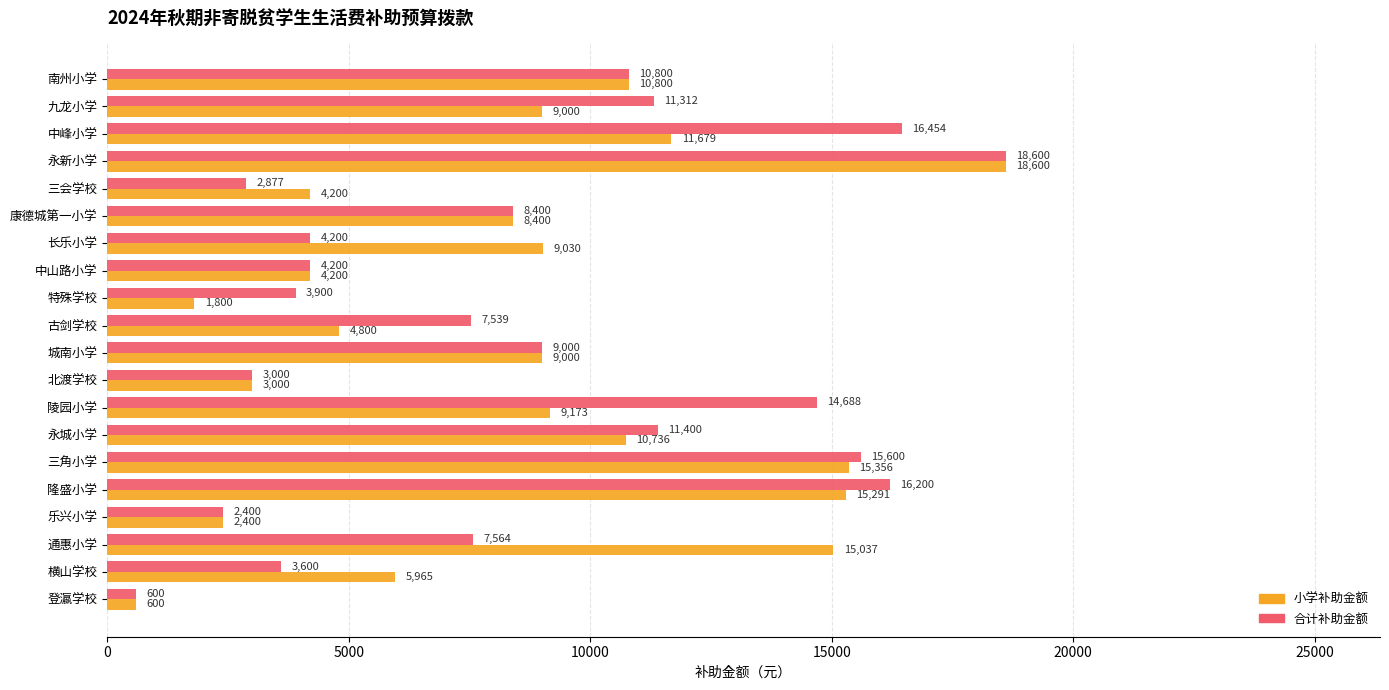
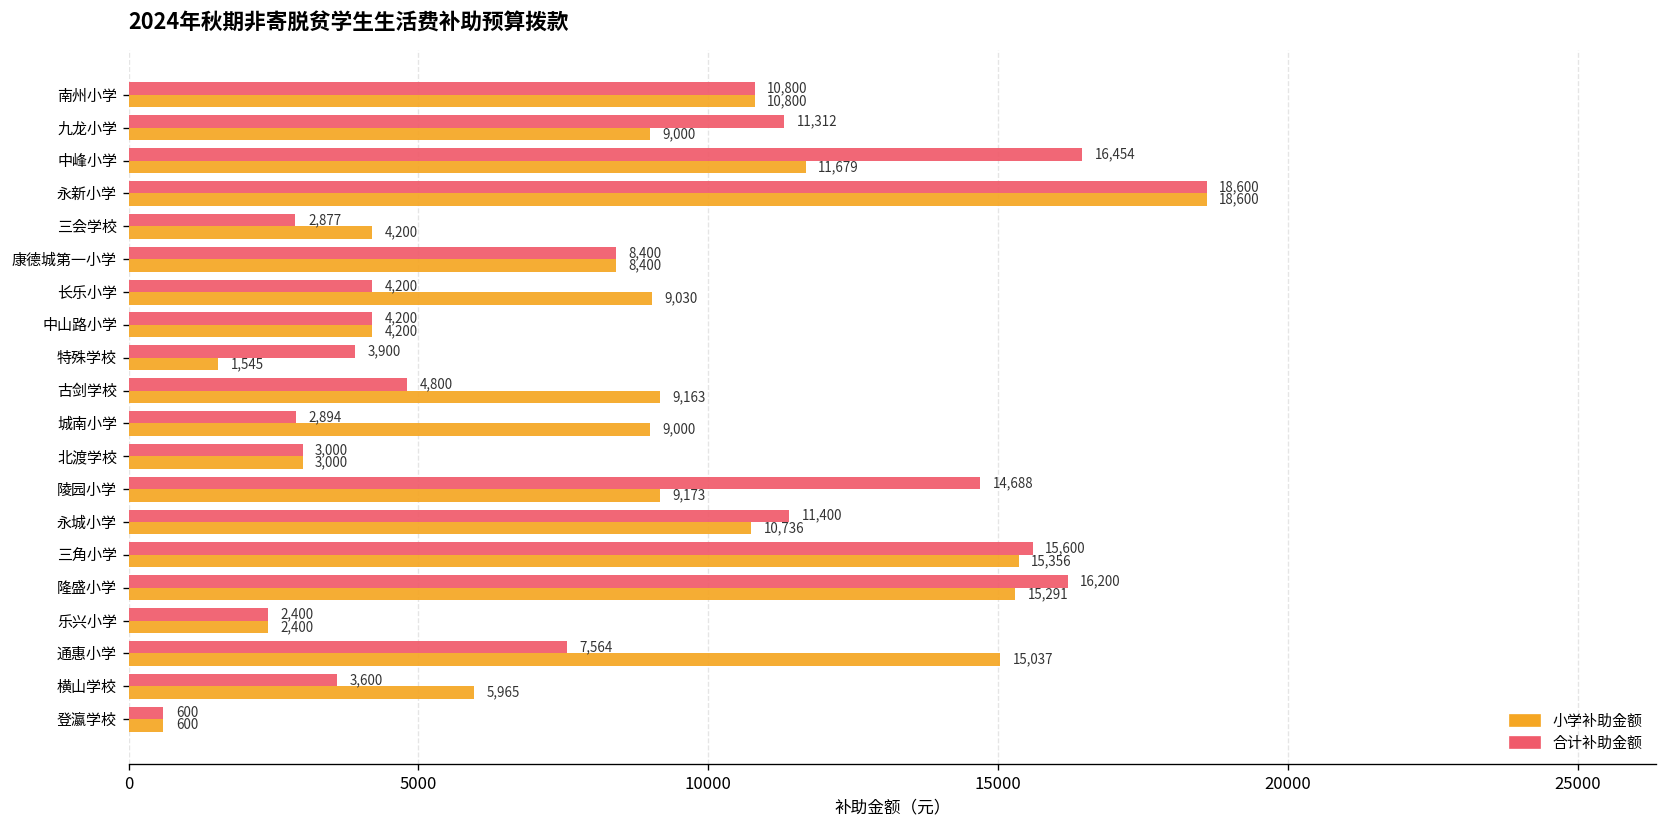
小学补助金额, 特殊学校: 1,800 -> 1,545
合计补助金额, 古剑学校: 7,539 -> 4,800
小学补助金额, 古剑学校: 4,800 -> 9,163
合计补助金额, 城南小学: 9,000 -> 2,894
